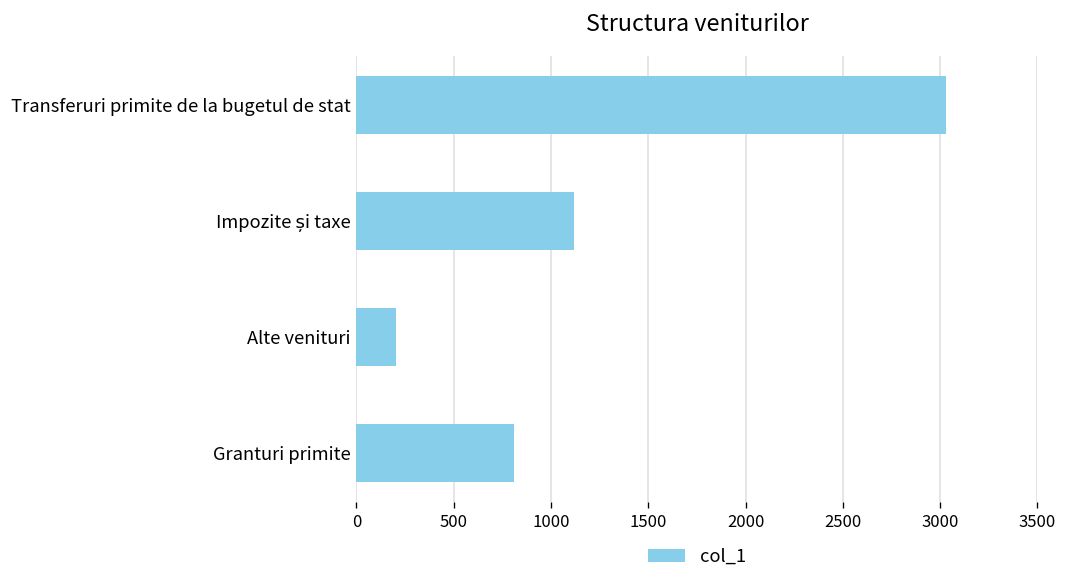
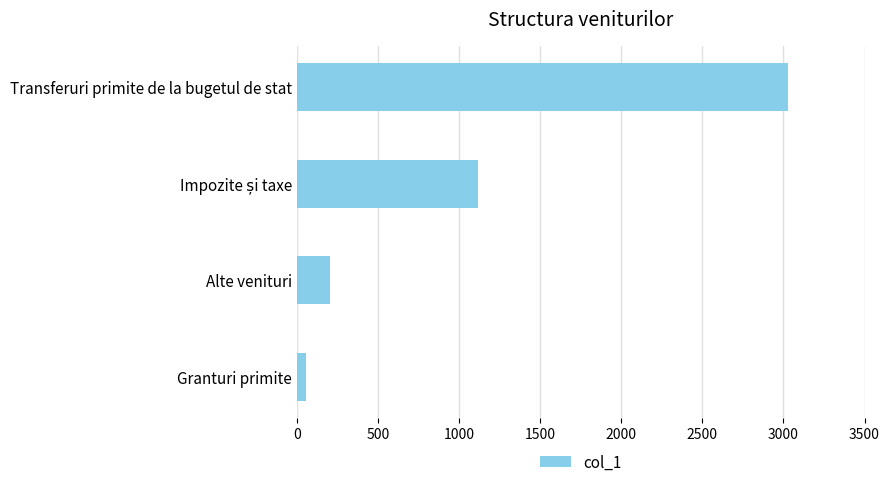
Granturi primite: 810 -> 60
